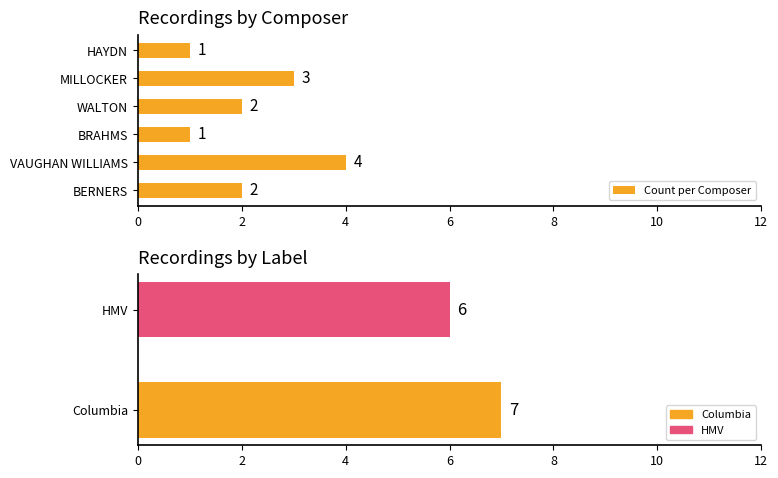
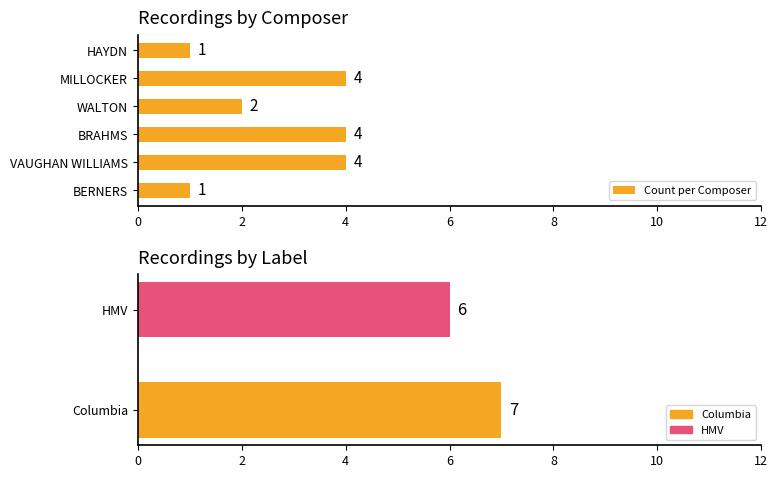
Recordings by Composer, MILLOCKER: 3 -> 4
Recordings by Composer, BRAHMS: 1 -> 4
Recordings by Composer, BERNERS: 2 -> 1
